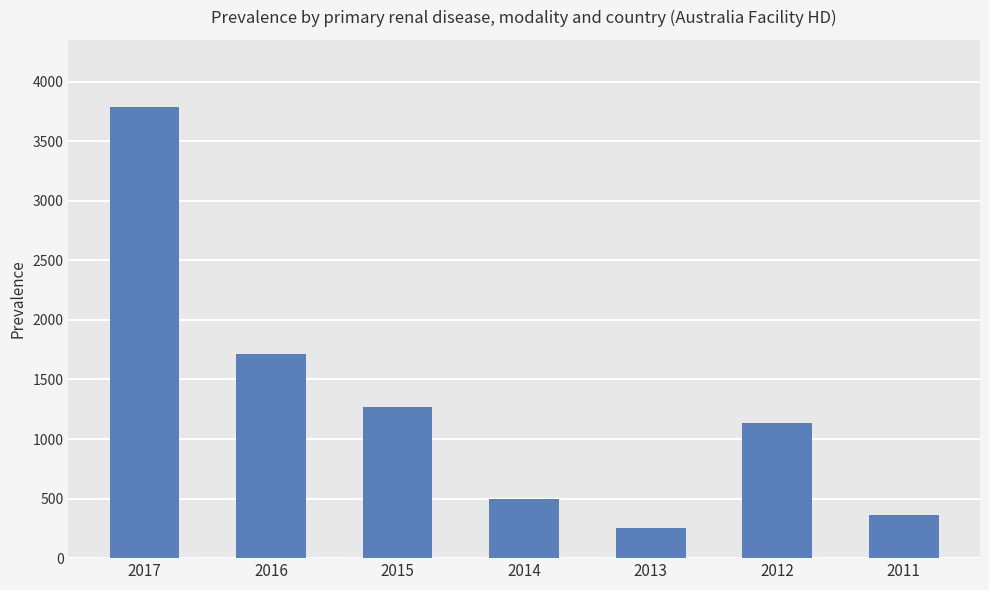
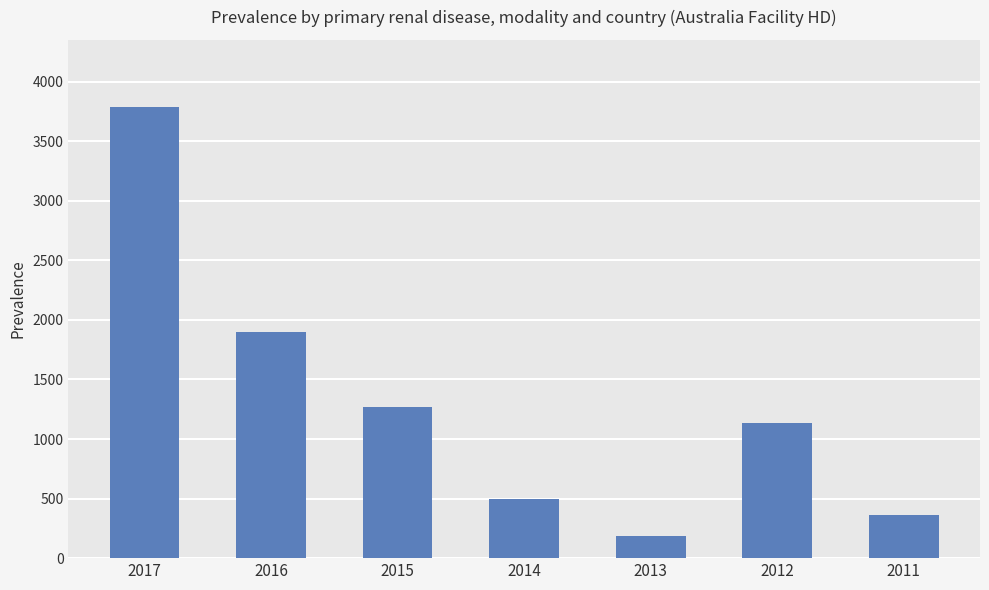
2016: 1720 -> 1900
2013: 250 -> 180
